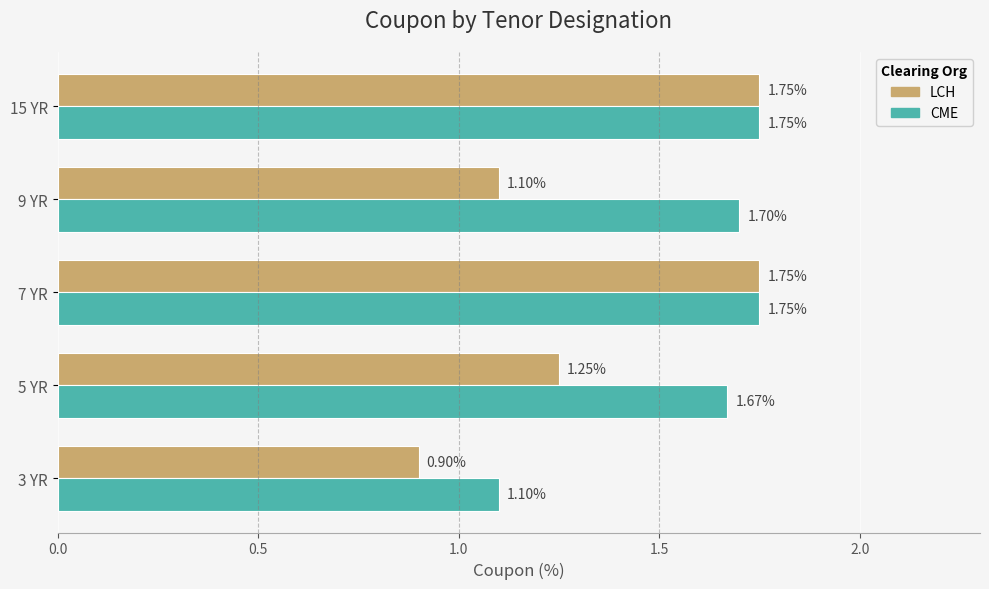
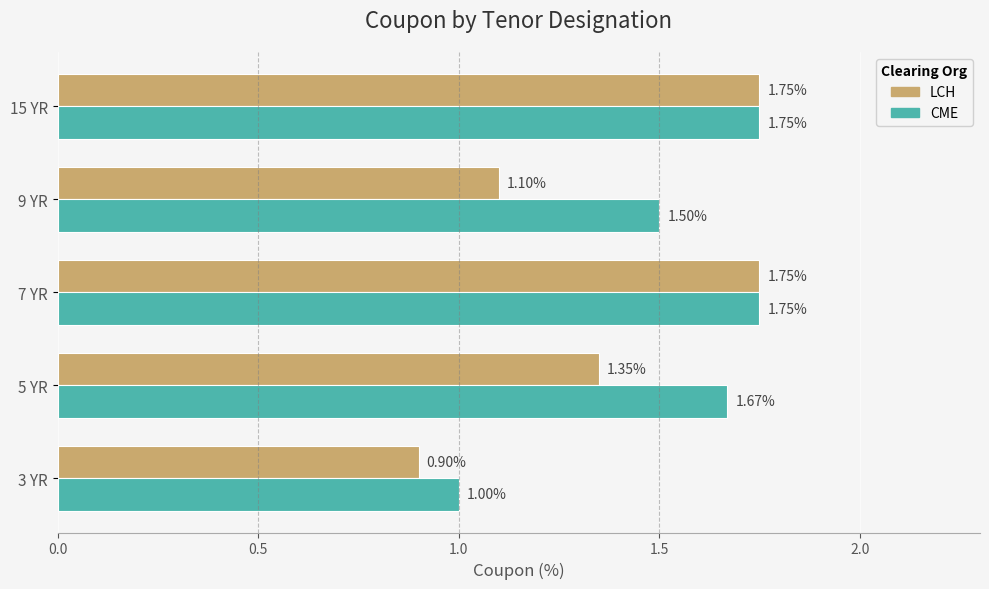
CME, 9 YR: 1.70% -> 1.50%
LCH, 5 YR: 1.25% -> 1.35%
CME, 3 YR: 1.10% -> 1.00%
